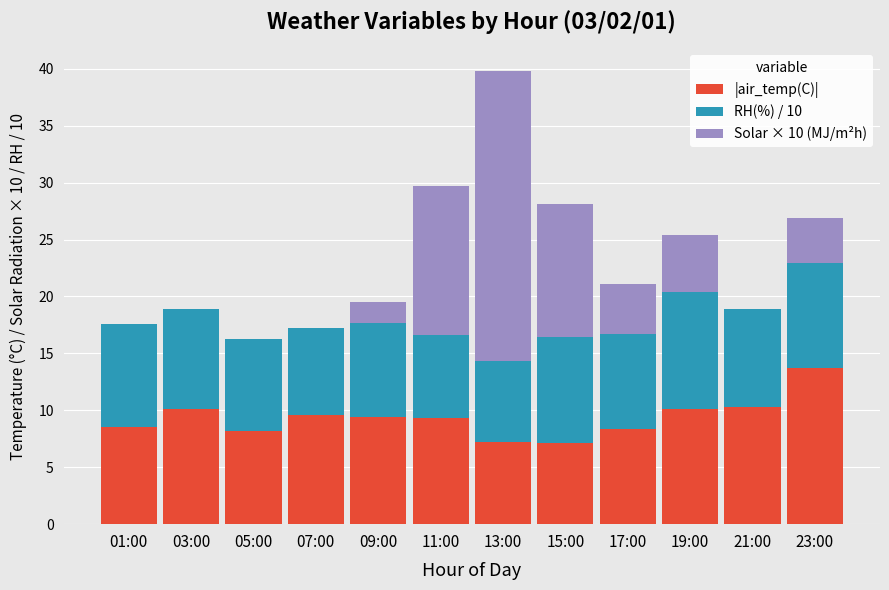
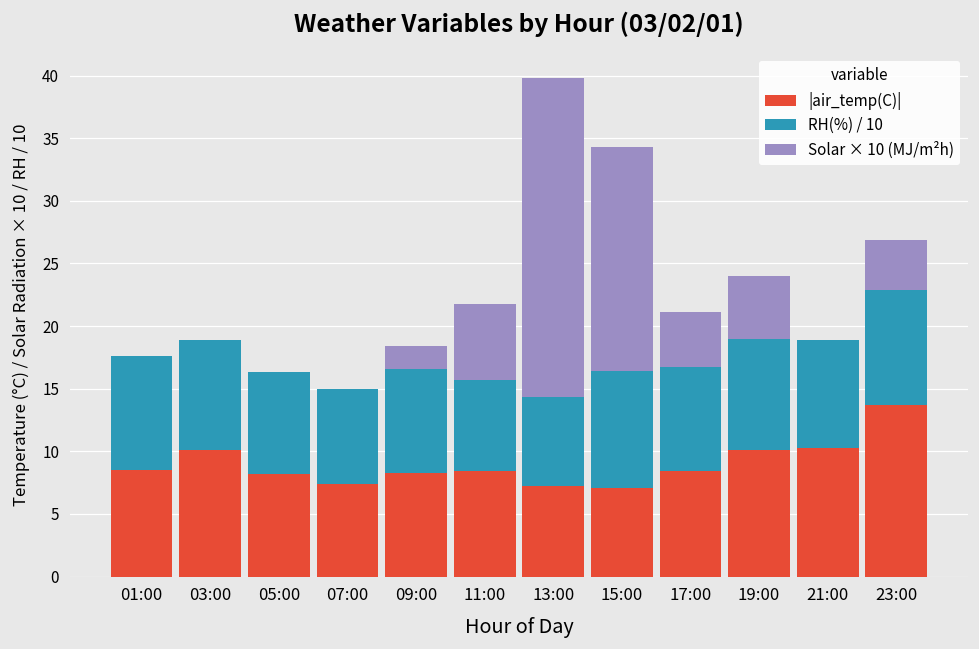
|air_temp(C)|, 07:00: 9.6 -> 7.4
|air_temp(C)|, 09:00: 9.4 -> 8.3
|air_temp(C)|, 11:00: 9.3 -> 8.4
Solar × 10 (MJ/m²h), 11:00: 13.1 -> 6.1
Solar × 10 (MJ/m²h), 15:00: 11.7 -> 17.9
RH(%) / 10, 19:00: 10.3 -> 8.9
